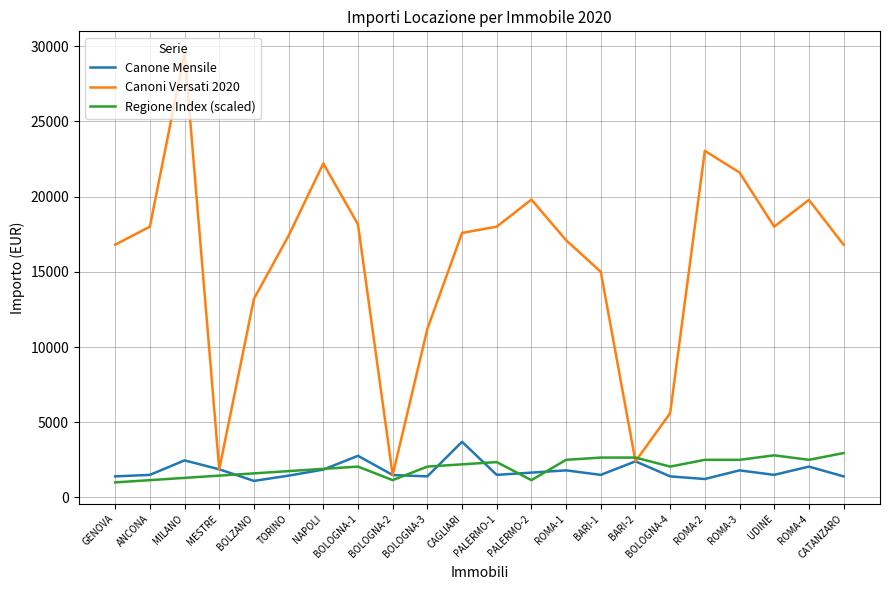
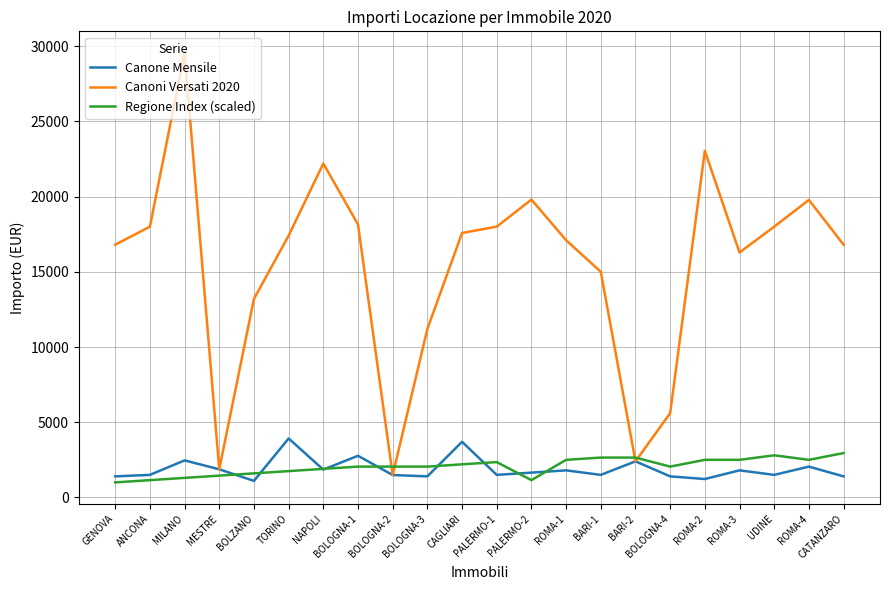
Canone Mensile, TORINO: 1500 -> 3900
Regione Index (scaled), BOLOGNA-2: 1200 -> 2100
Canoni Versati 2020, ROMA-3: 21600 -> 16300
